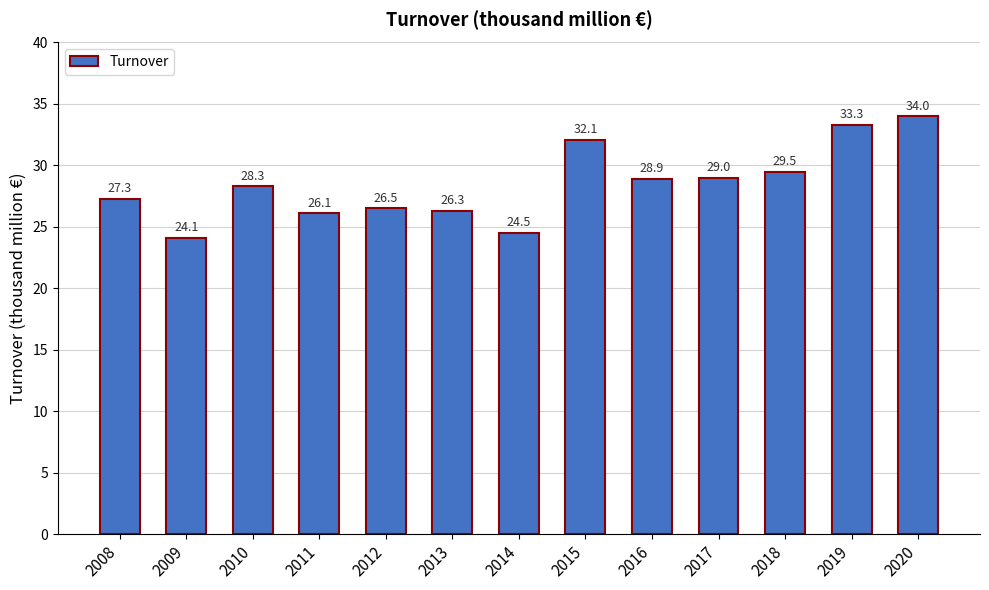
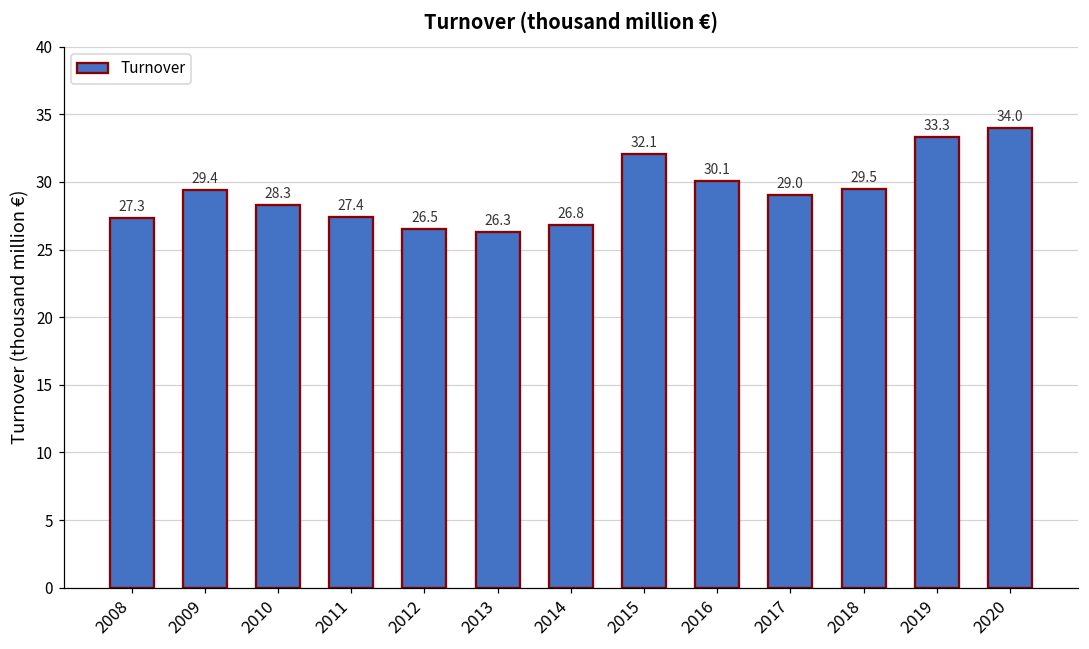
2009: 24.1 -> 29.4
2011: 26.1 -> 27.4
2014: 24.5 -> 26.8
2016: 28.9 -> 30.1
